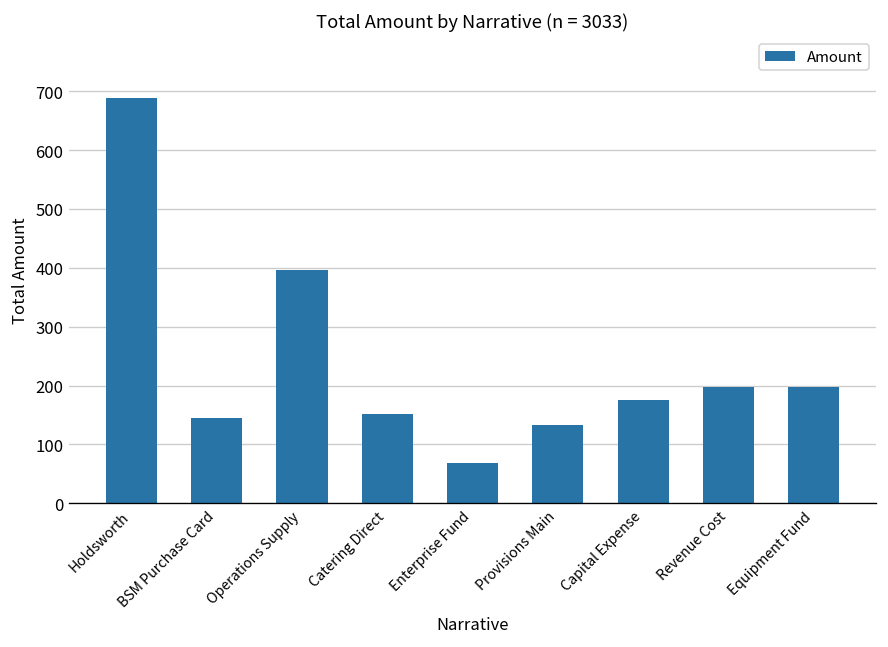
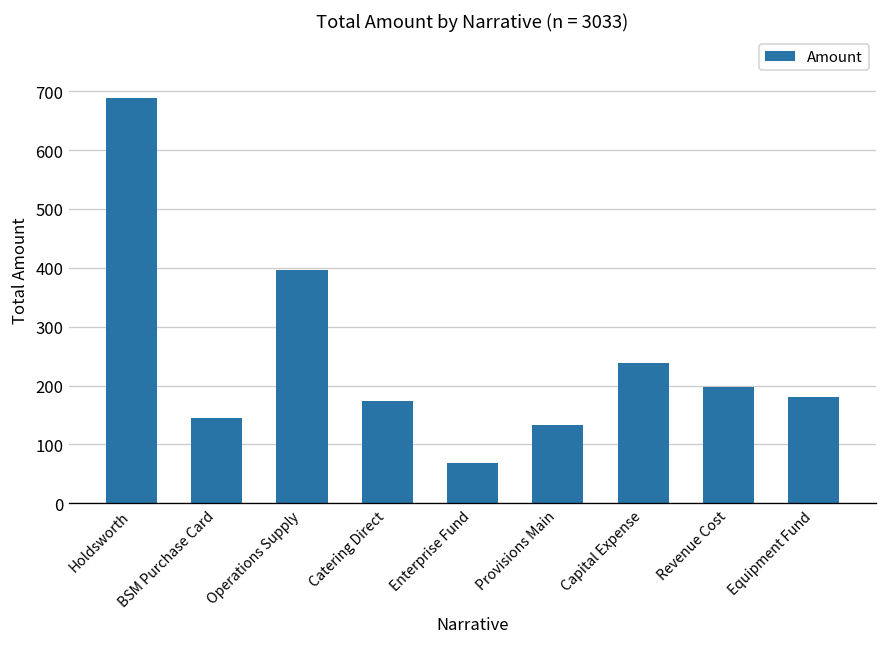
Catering Direct: 150 -> 170
Capital Expense: 180 -> 240
Equipment Fund: 200 -> 180
